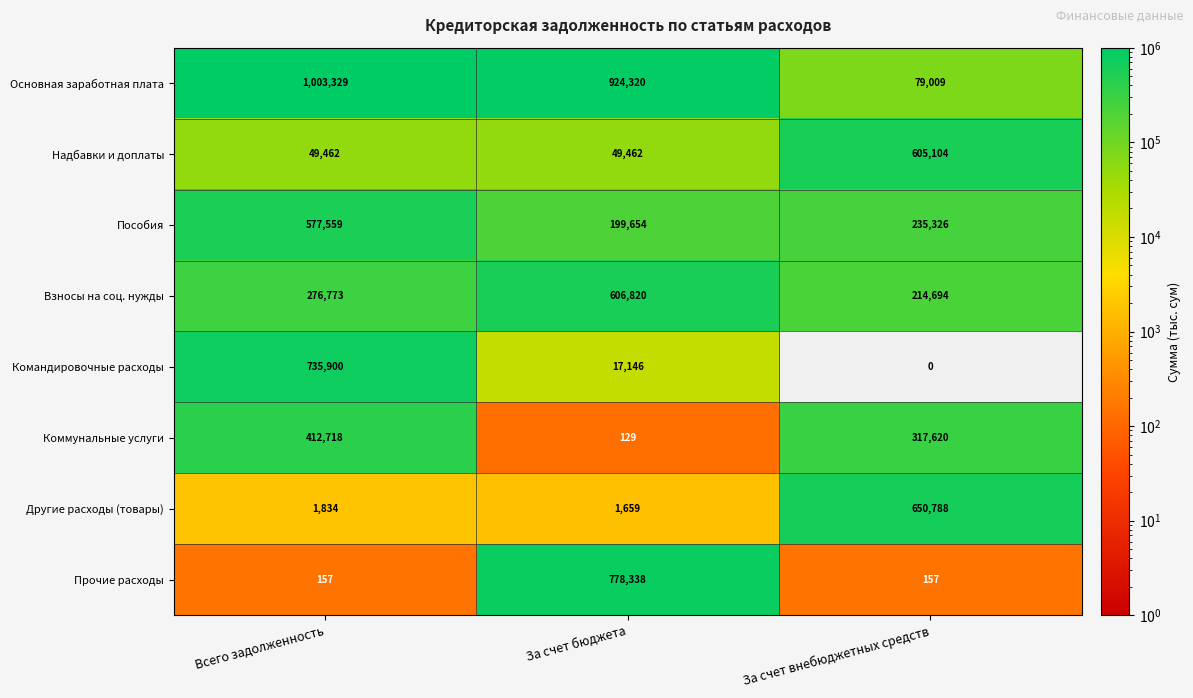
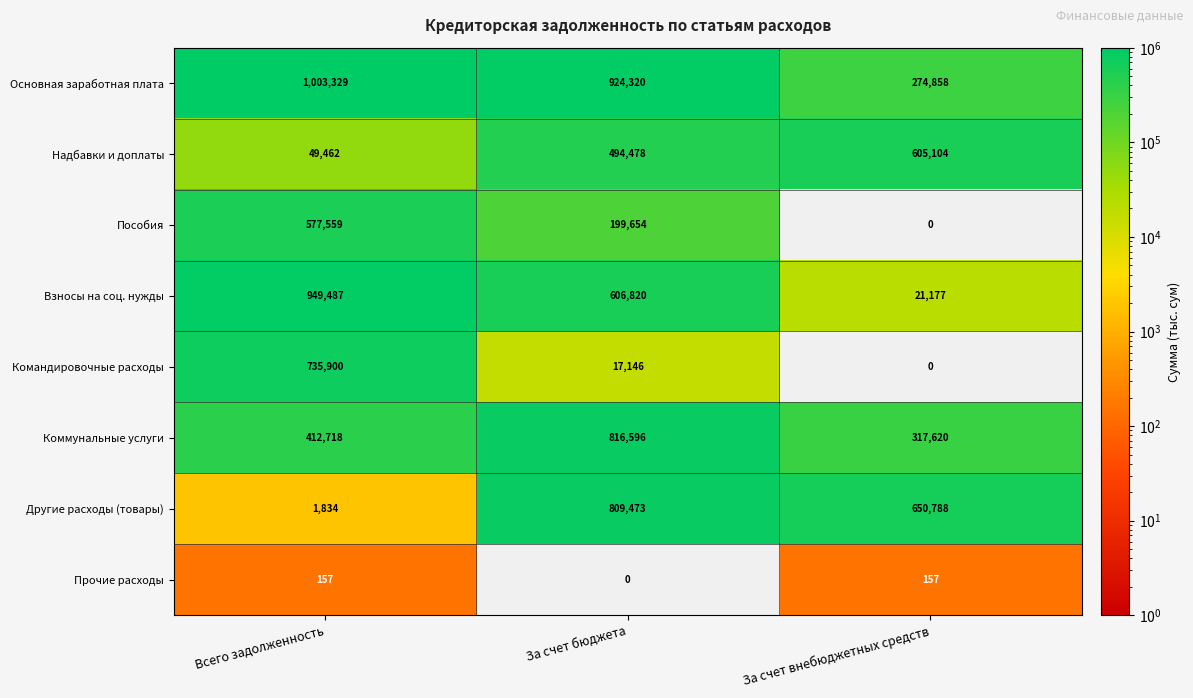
Основная заработная плата, За счет внебюджетных средств: 79,009 -> 274,858
Надбавки и доплаты, За счет бюджета: 49,462 -> 494,478
Пособия, За счет внебюджетных средств: 235,326 -> 0
Взносы на соц. нужды, Всего задолженность: 276,773 -> 949,487
Взносы на соц. нужды, За счет внебюджетных средств: 214,694 -> 21,177
Коммунальные услуги, За счет бюджета: 129 -> 816,596
Другие расходы (товары), За счет бюджета: 1,659 -> 809,473
Прочие расходы, За счет бюджета: 778,338 -> 0
